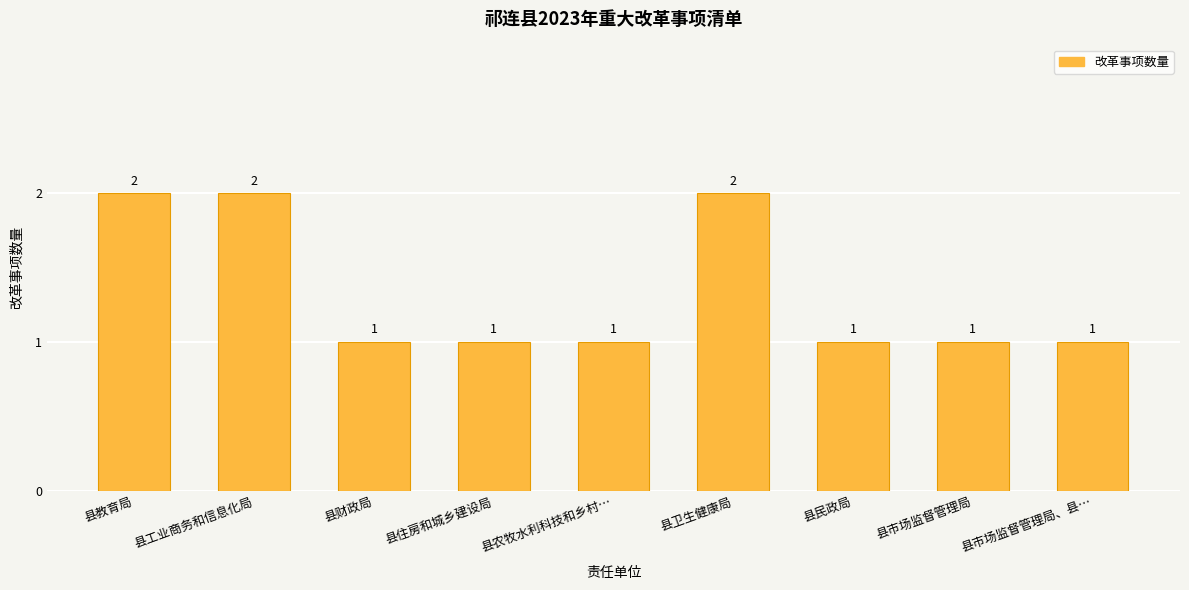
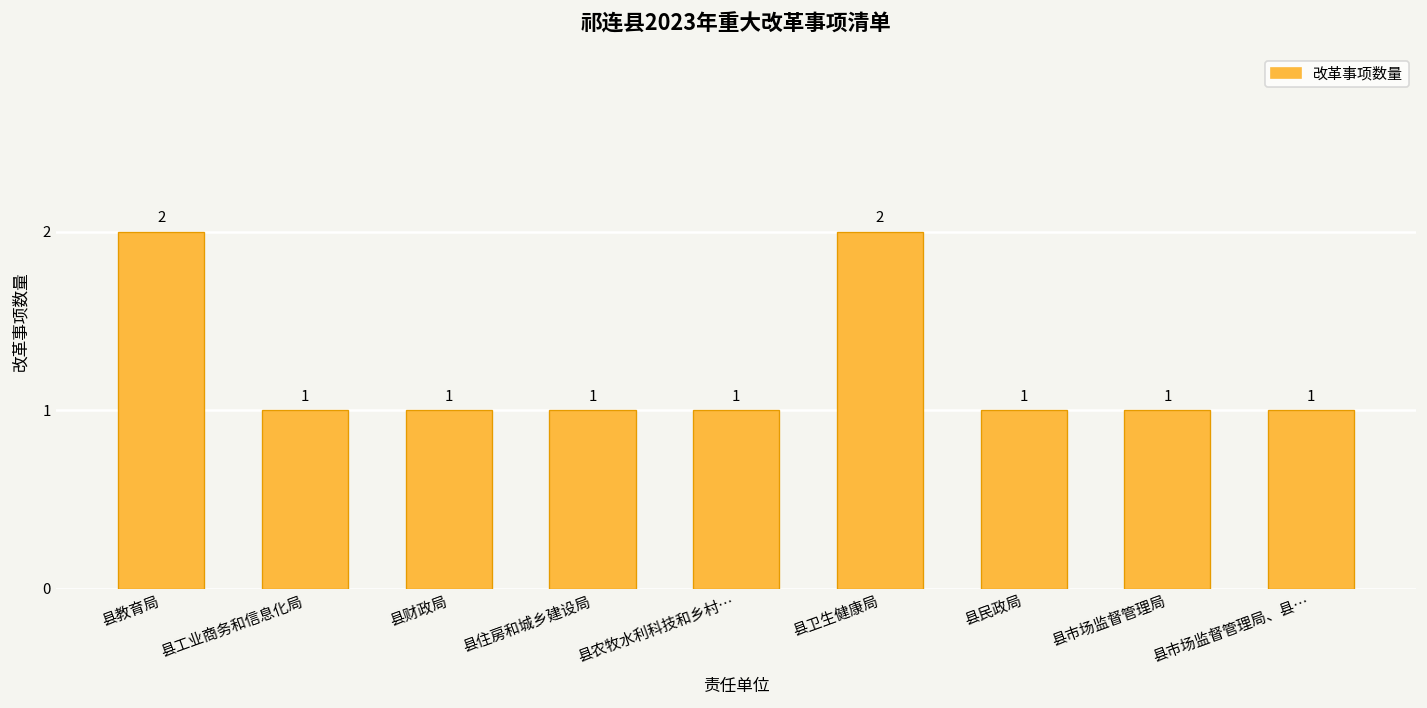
县工业商务和信息化局: 2 -> 1
